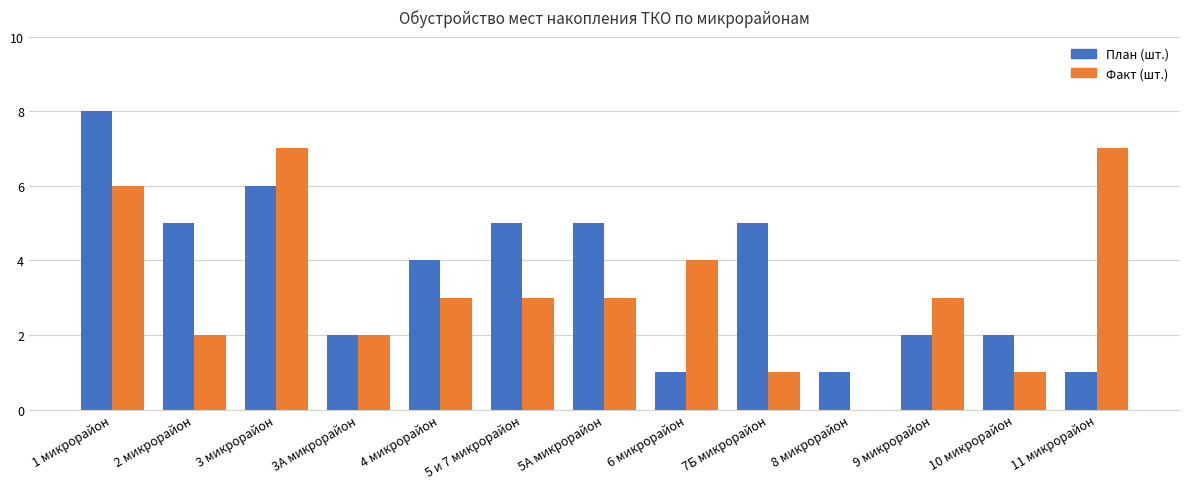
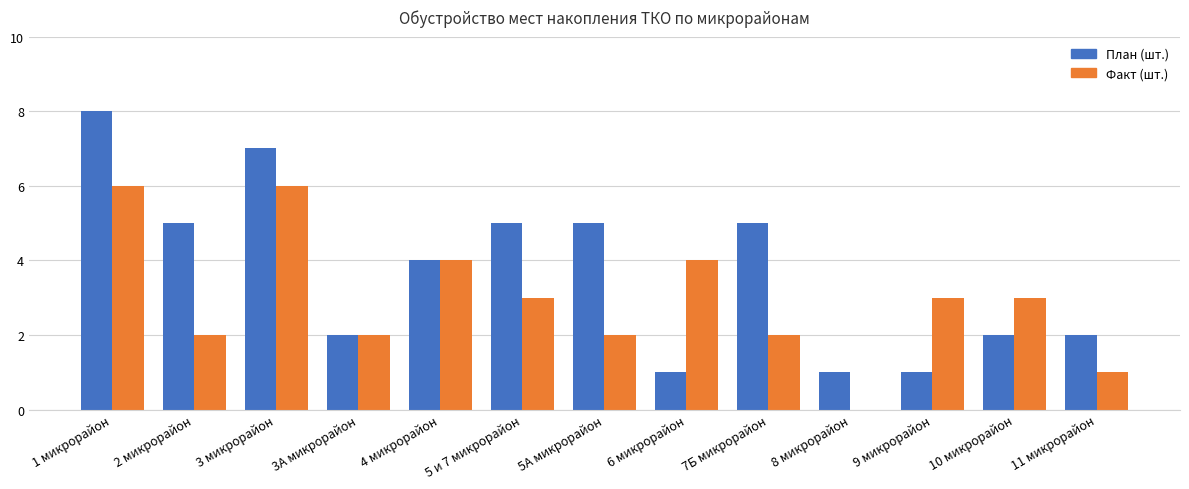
План (шт.), 3 микрорайон: 6 -> 7
Факт (шт.), 3 микрорайон: 7 -> 6
Факт (шт.), 4 микрорайон: 3 -> 4
Факт (шт.), 5А микрорайон: 3 -> 2
Факт (шт.), 7Б микрорайон: 1 -> 2
План (шт.), 9 микрорайон: 2 -> 1
Факт (шт.), 10 микрорайон: 1 -> 3
План (шт.), 11 микрорайон: 1 -> 2
Факт (шт.), 11 микрорайон: 7 -> 1
